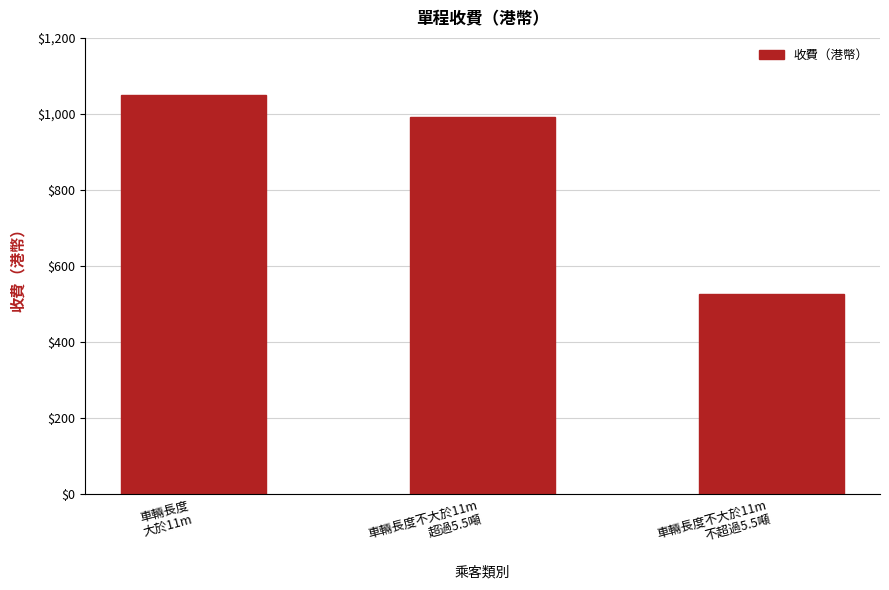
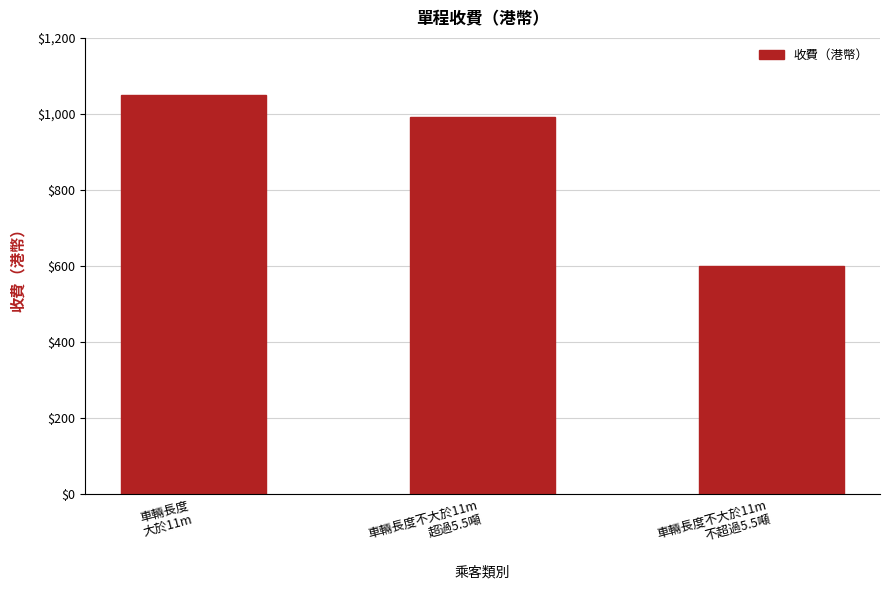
車輛長度不大於11m 不超過5.5噸: $530 -> $600
